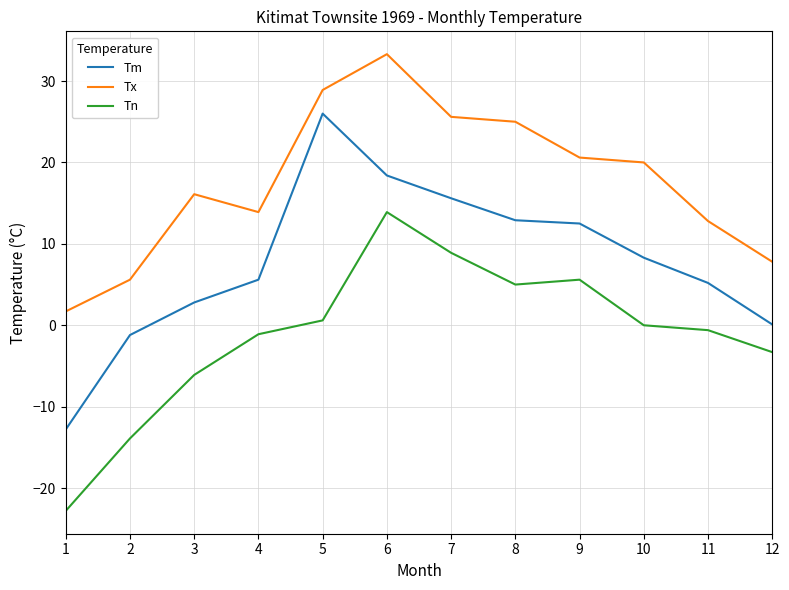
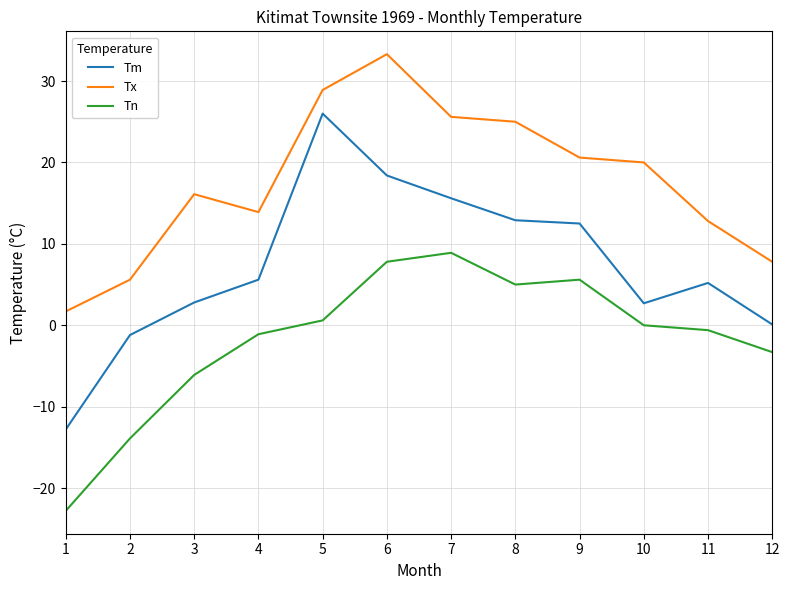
Tn, 6: 14 -> 8
Tm, 10: 8 -> 3
